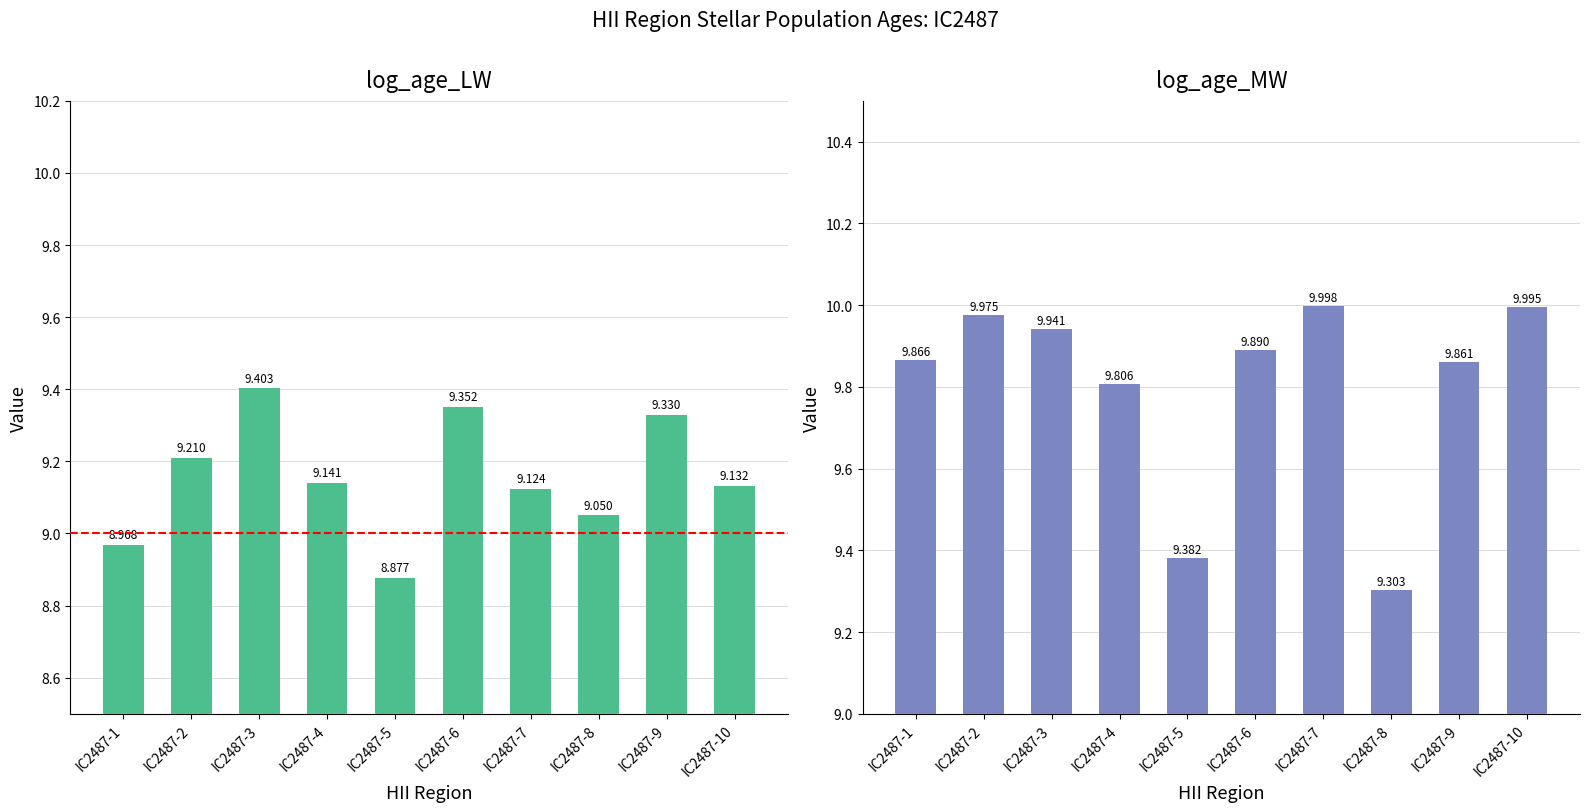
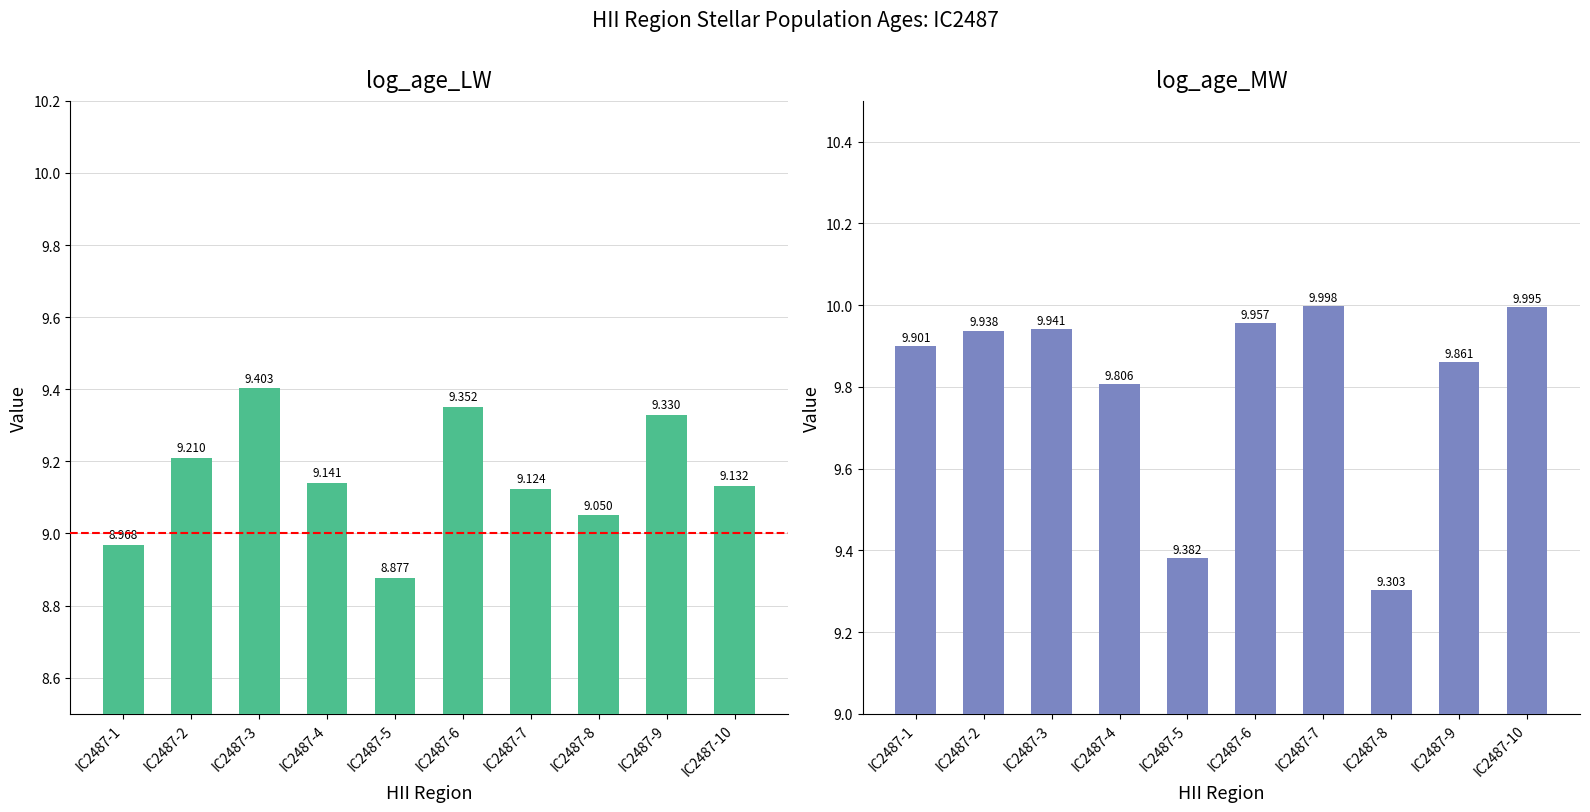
log_age_MW, IC2487-1: 9.866 -> 9.901
log_age_MW, IC2487-2: 9.975 -> 9.938
log_age_MW, IC2487-6: 9.890 -> 9.957
